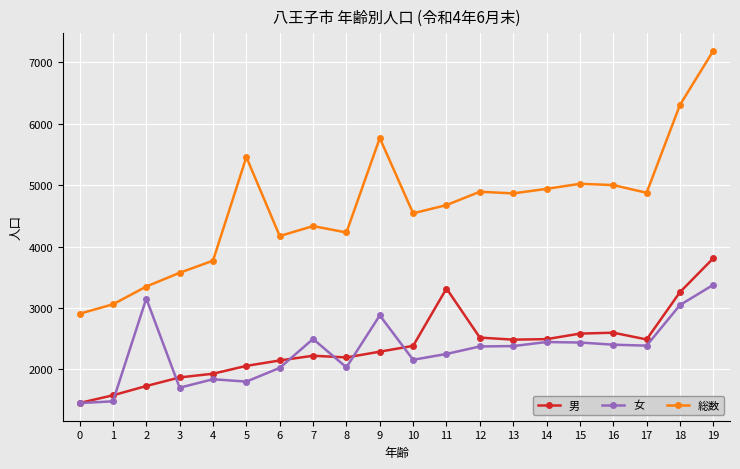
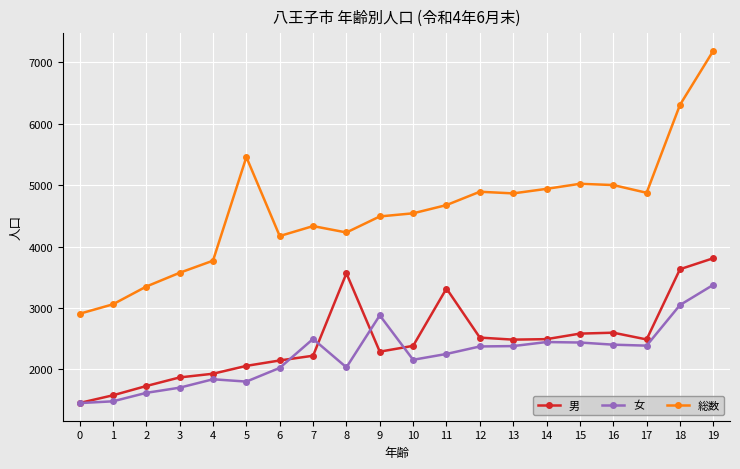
女, 2: 3200 -> 1600
男, 8: 2200 -> 3600
総数, 9: 5800 -> 4500
男, 18: 3300 -> 3600
